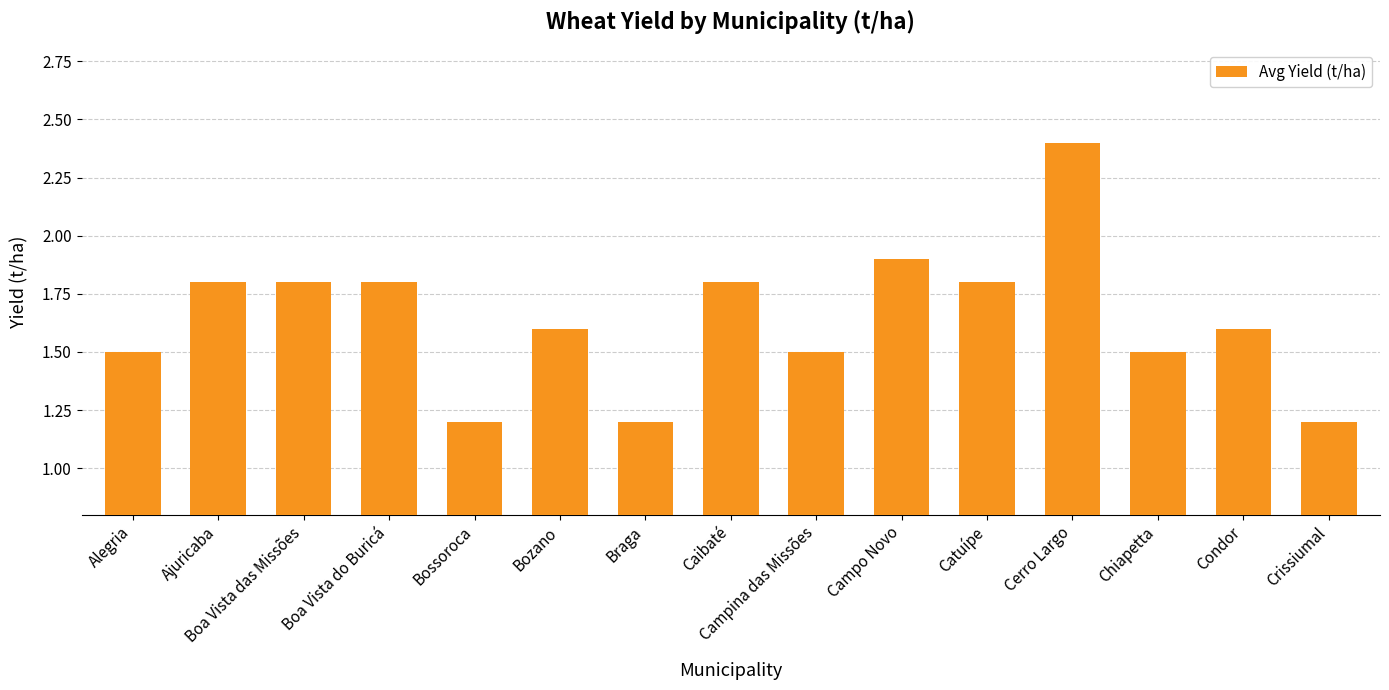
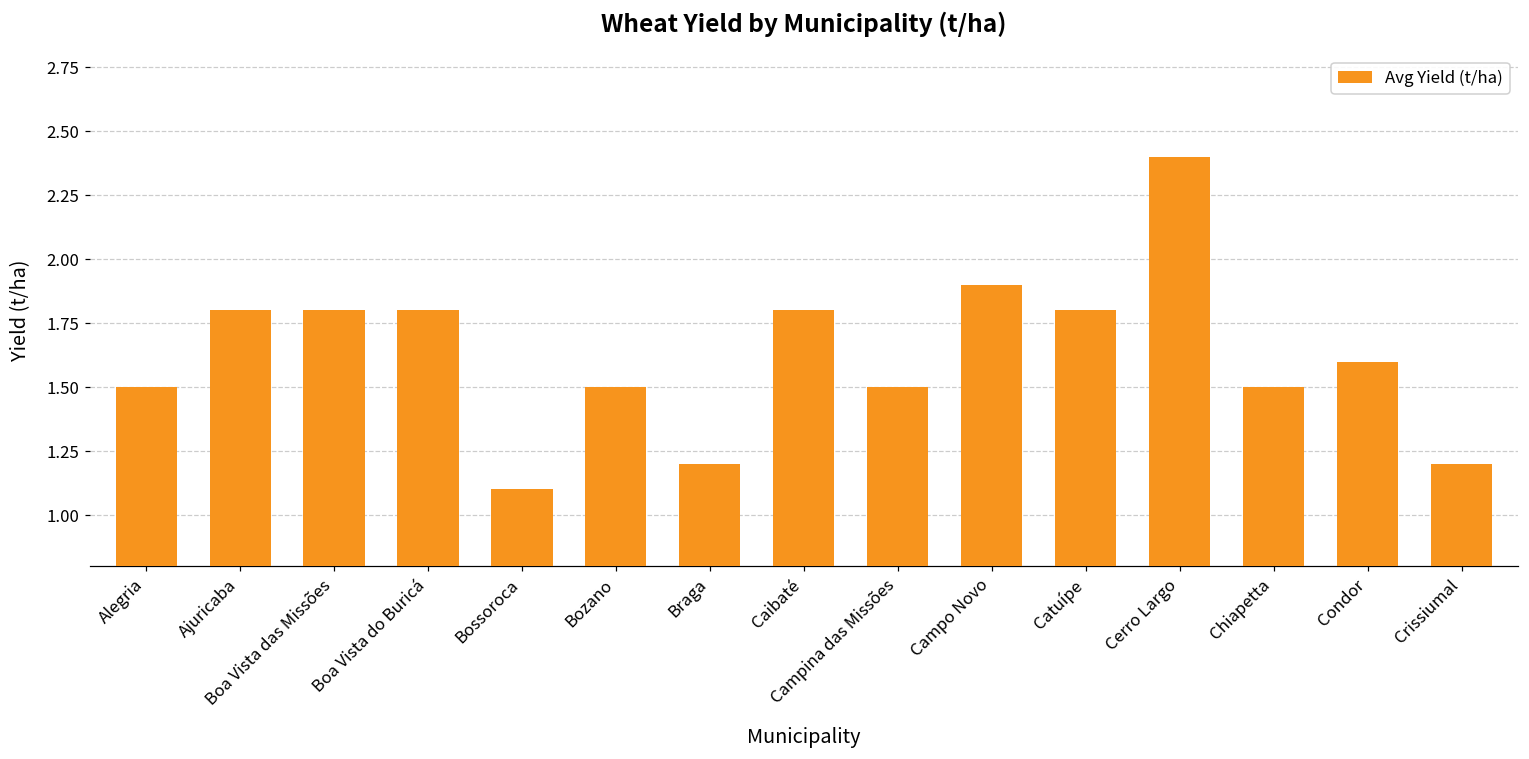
Bossoroca: 1.2 -> 1.1
Bozano: 1.6 -> 1.5
